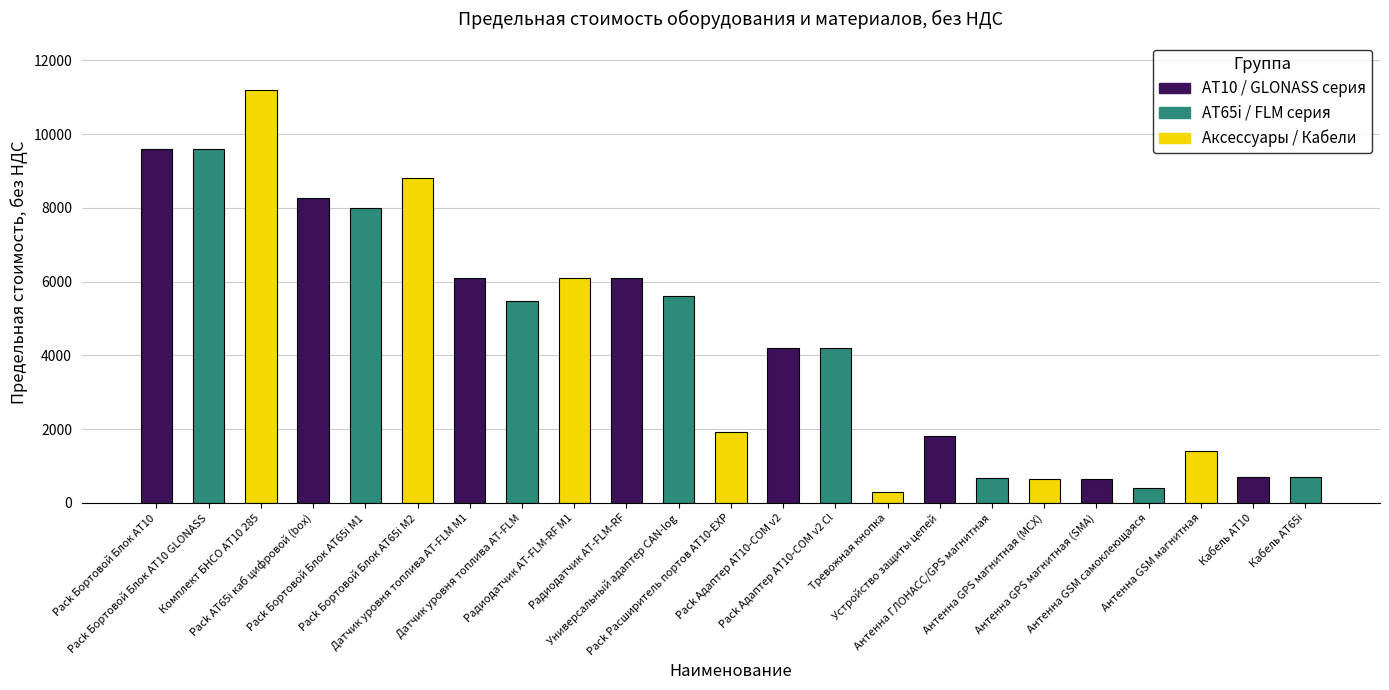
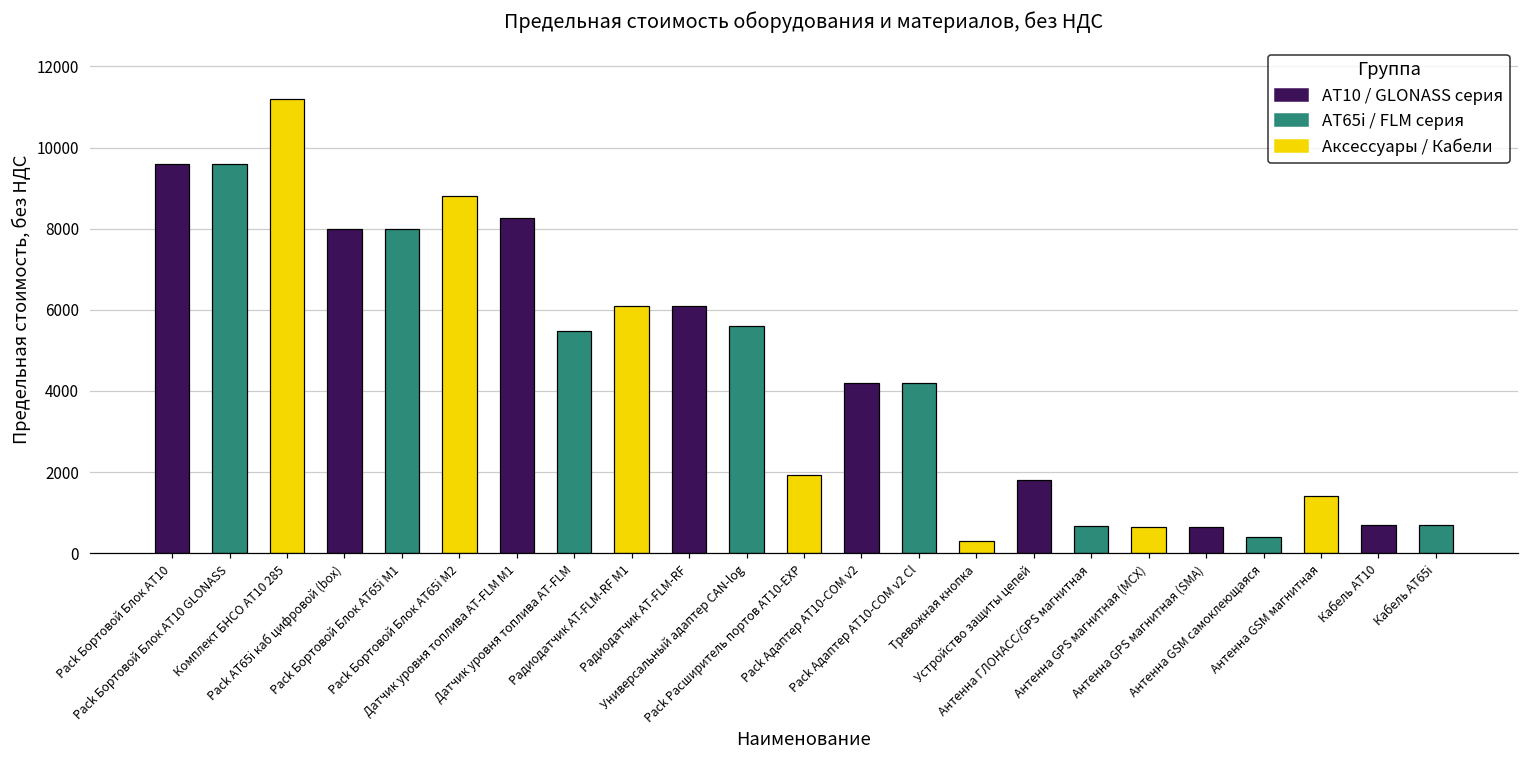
Pack АТ65i каб цифровой (box): 8300 -> 8000
Датчик уровня топлива АТ-FLM М1: 6100 -> 8300
